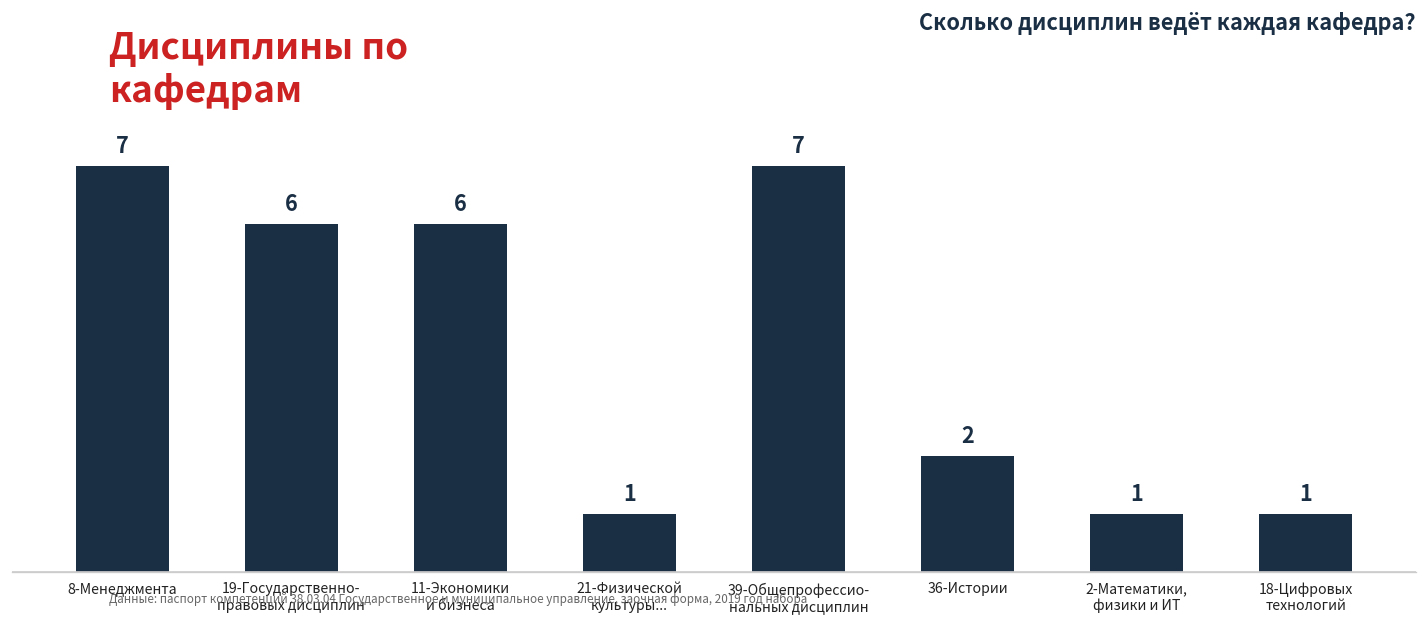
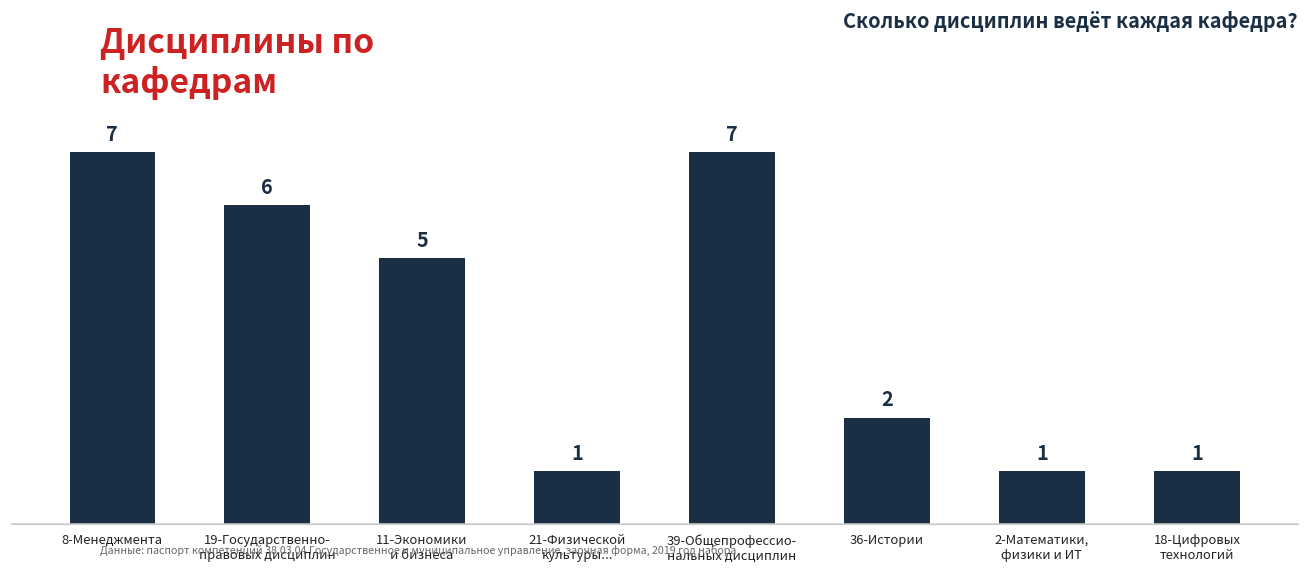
11-Экономики и бизнеса: 6 -> 5
